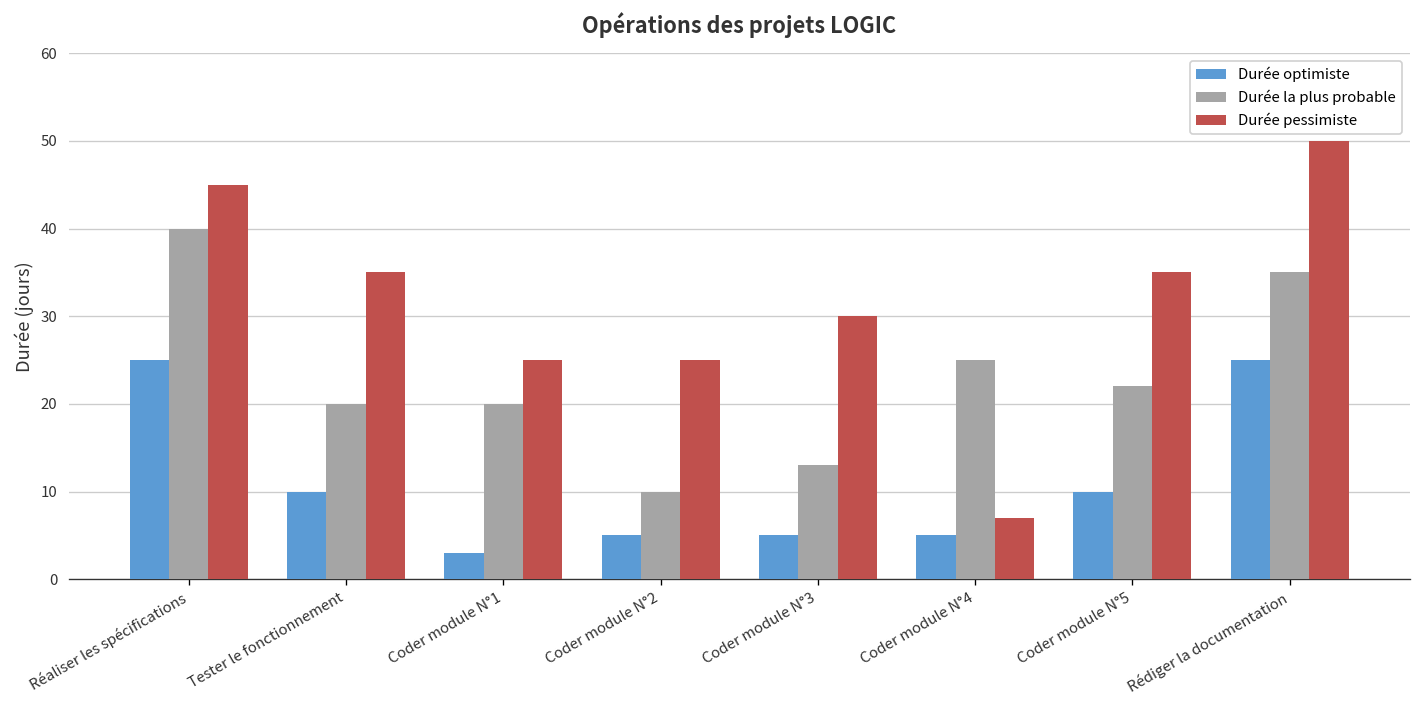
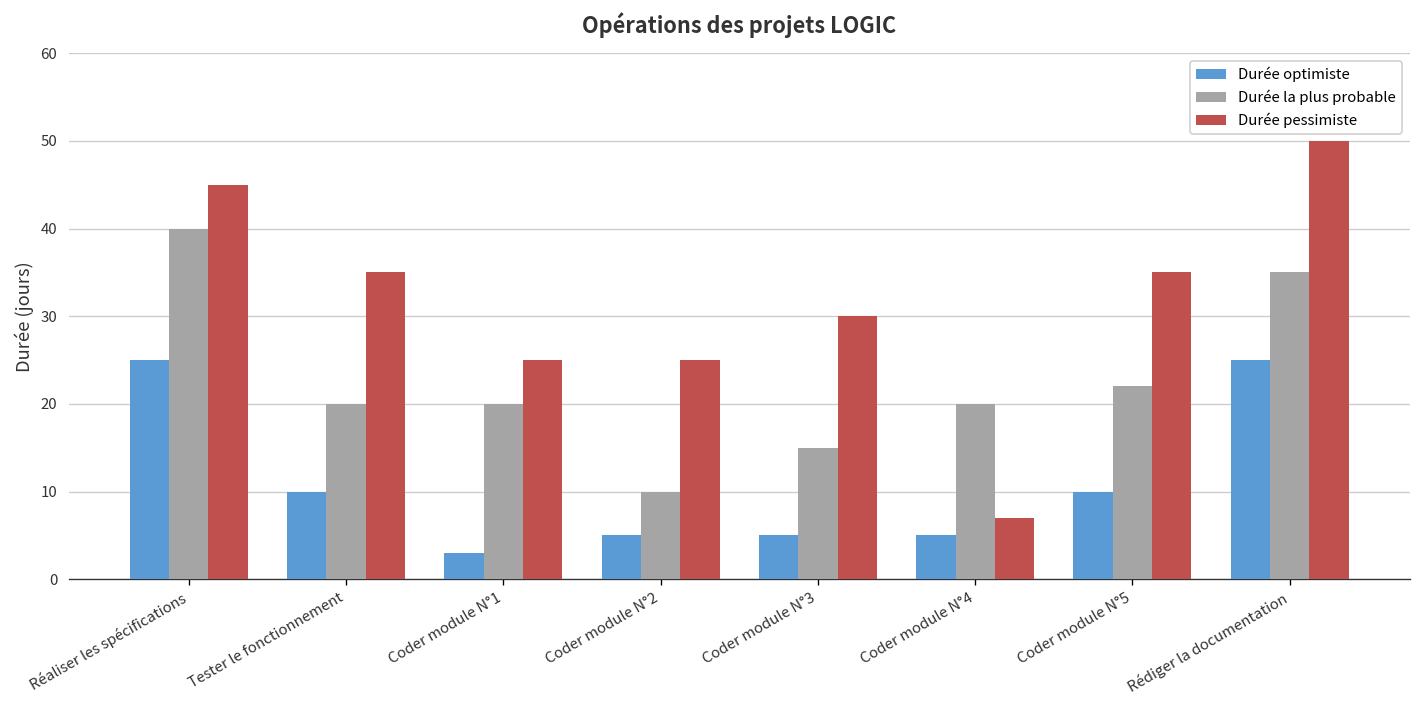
Durée la plus probable, Coder module N°3: 13 -> 15
Durée la plus probable, Coder module N°4: 25 -> 20
